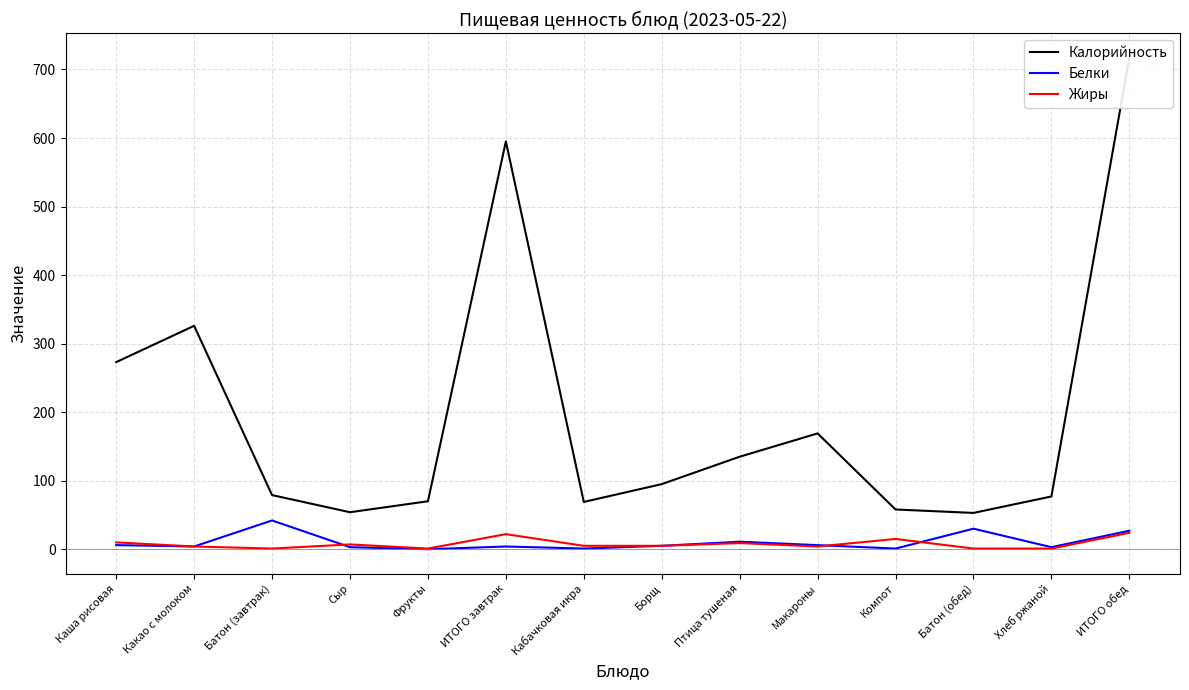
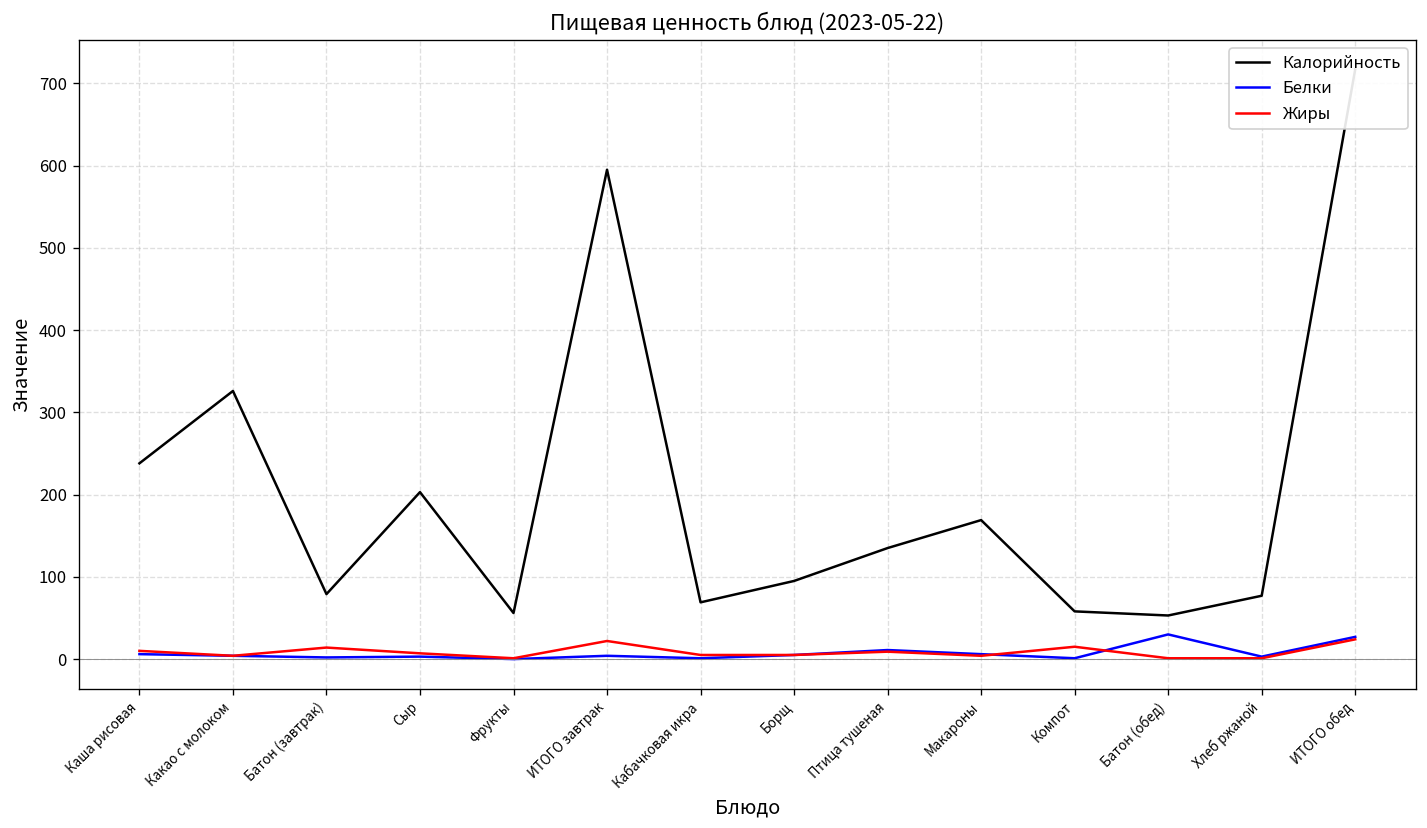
Калорийность, Каша рисовая: 270 -> 240
Белки, Батон (завтрак): 40 -> 0
Жиры, Батон (завтрак): 0 -> 10
Калорийность, Сыр: 50 -> 200
Калорийность, Фрукты: 70 -> 60
